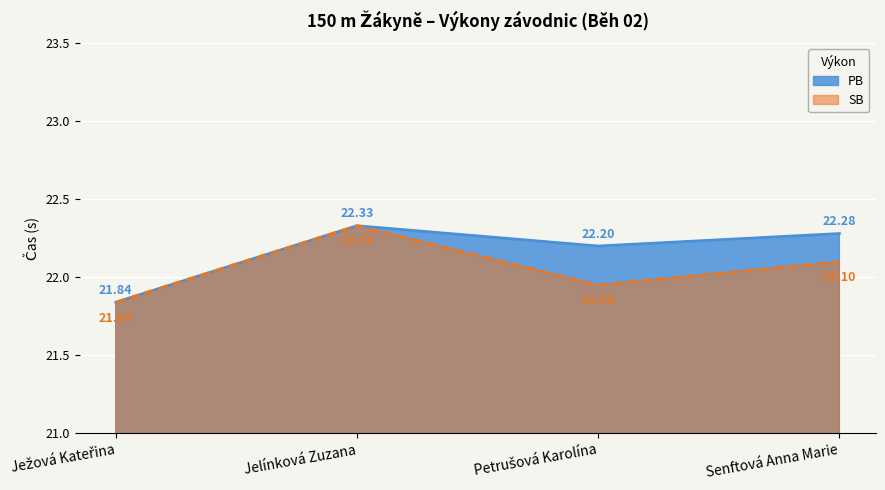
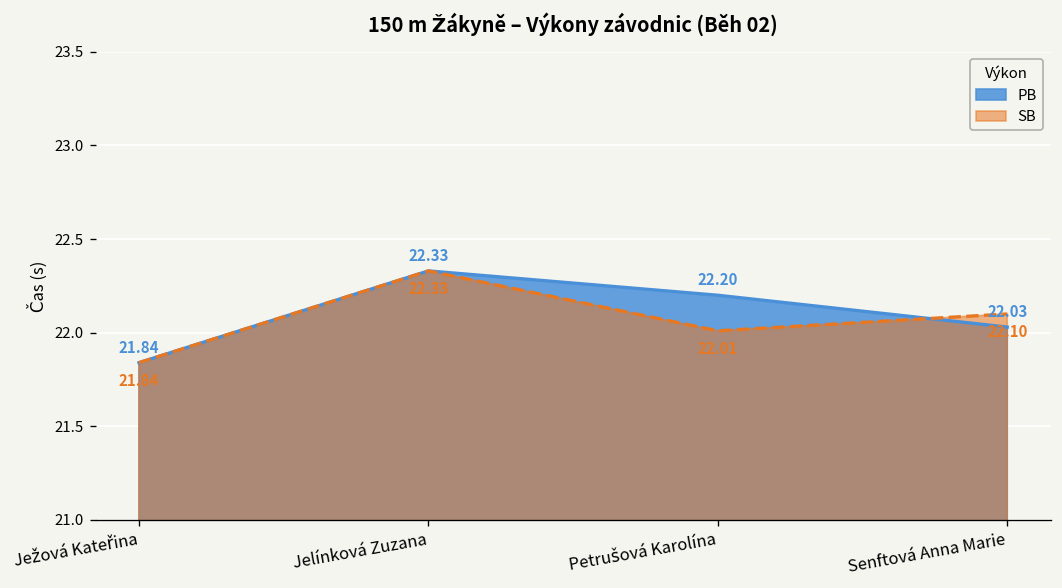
SB, Petrušová Karolína: 21.95 -> 22.01
PB, Senftová Anna Marie: 22.28 -> 22.03
